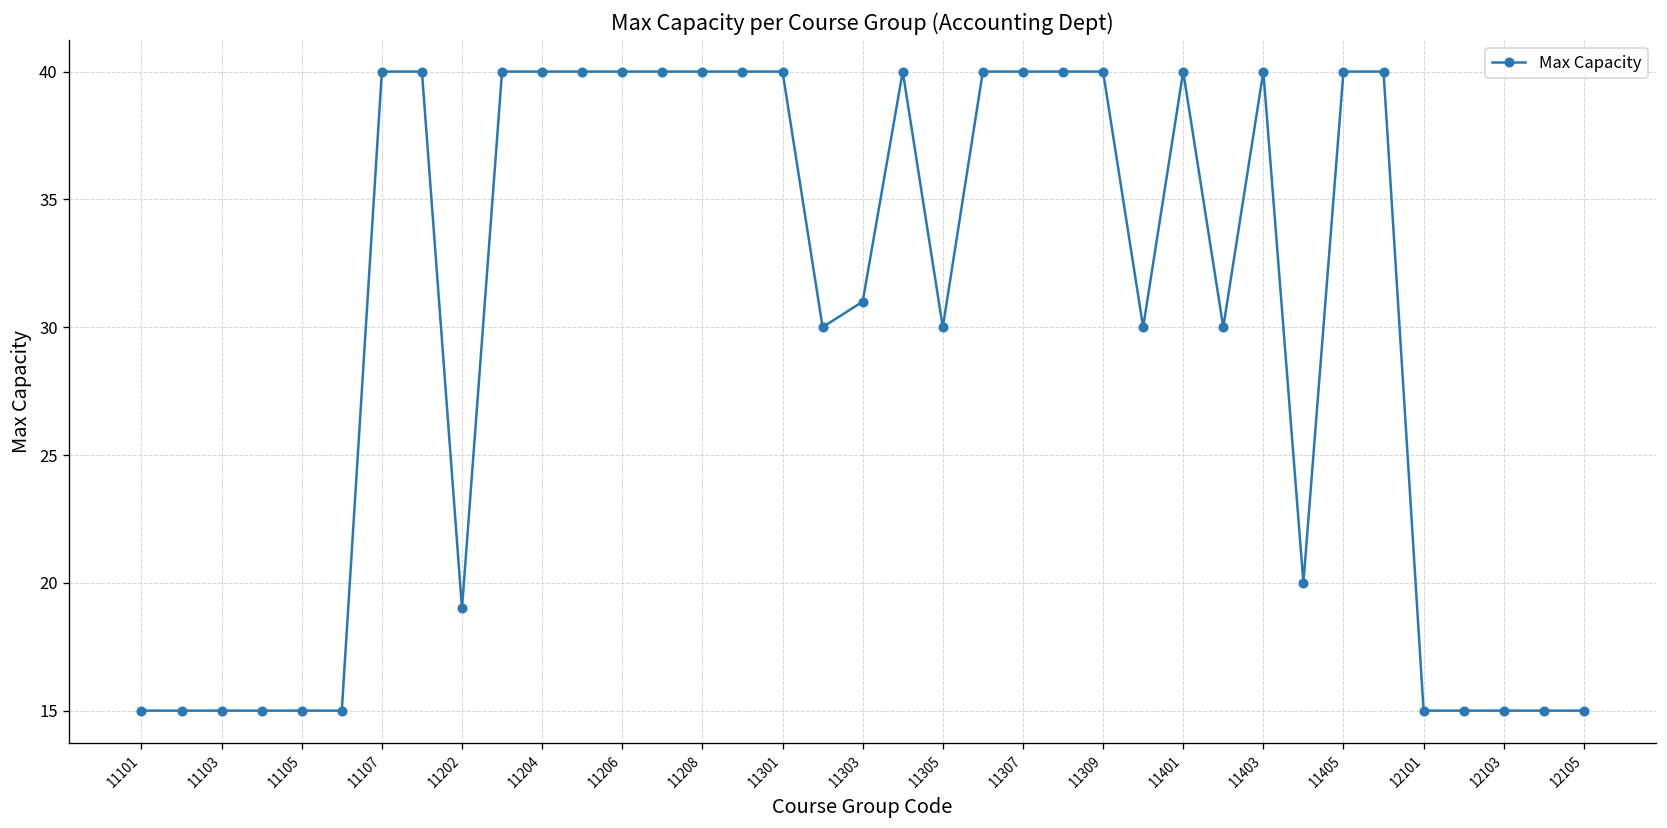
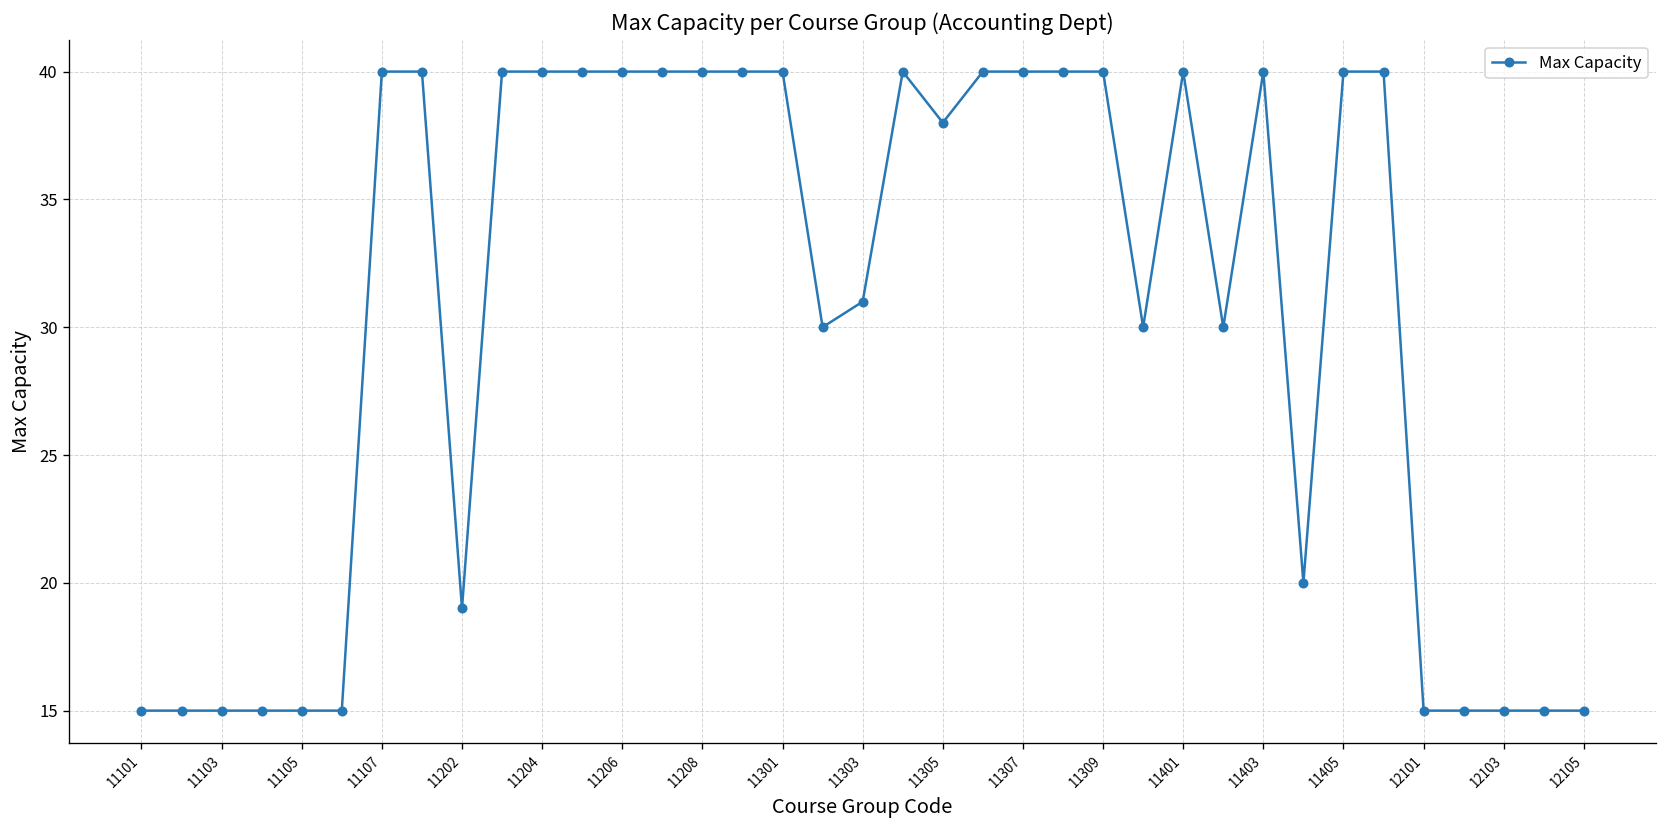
11305: 30 -> 38
